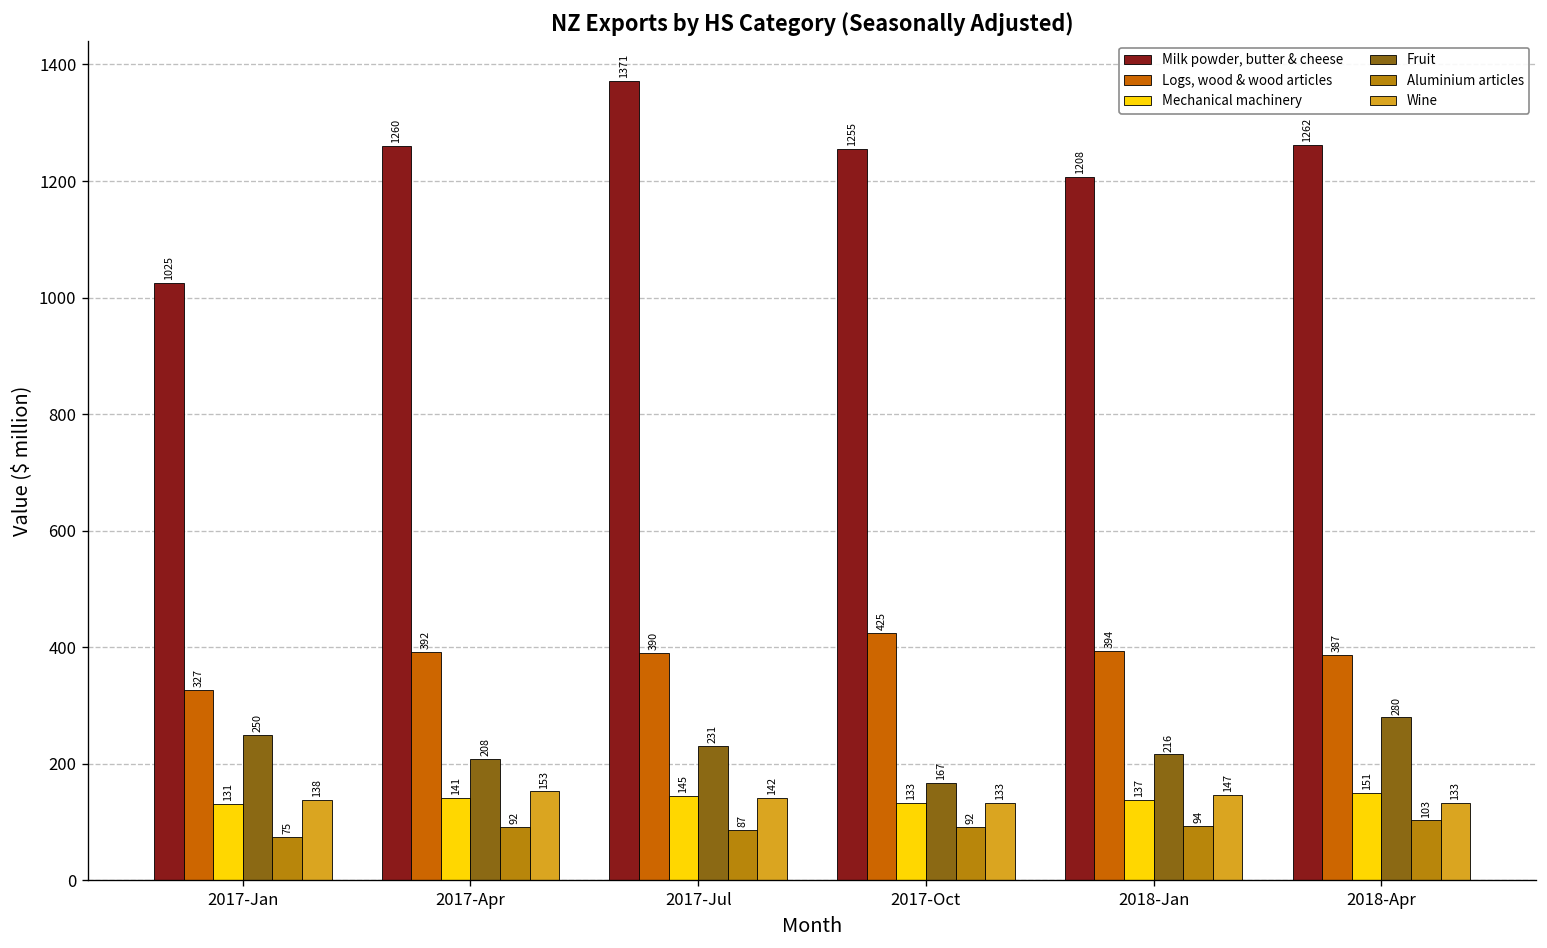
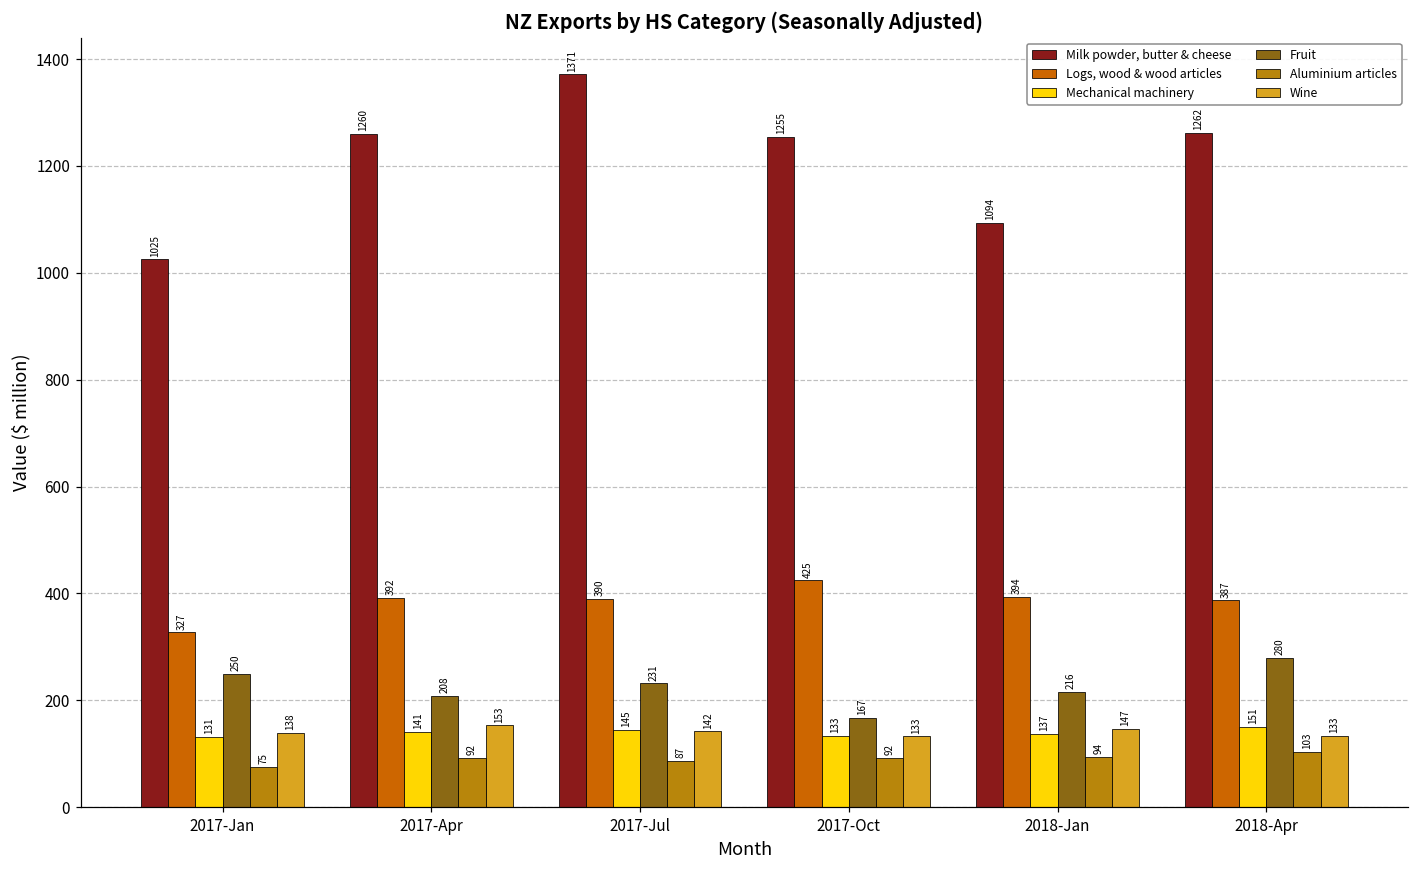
Milk powder, butter & cheese, 2018-Jan: 1208 -> 1094
